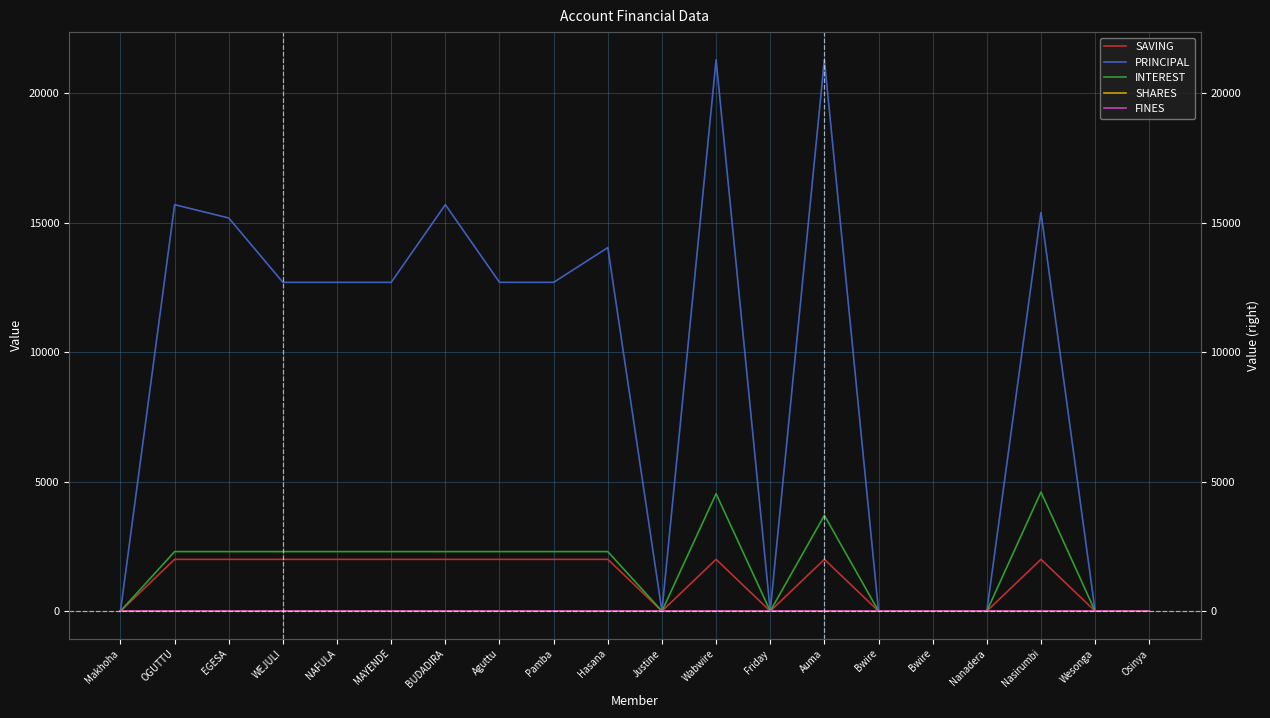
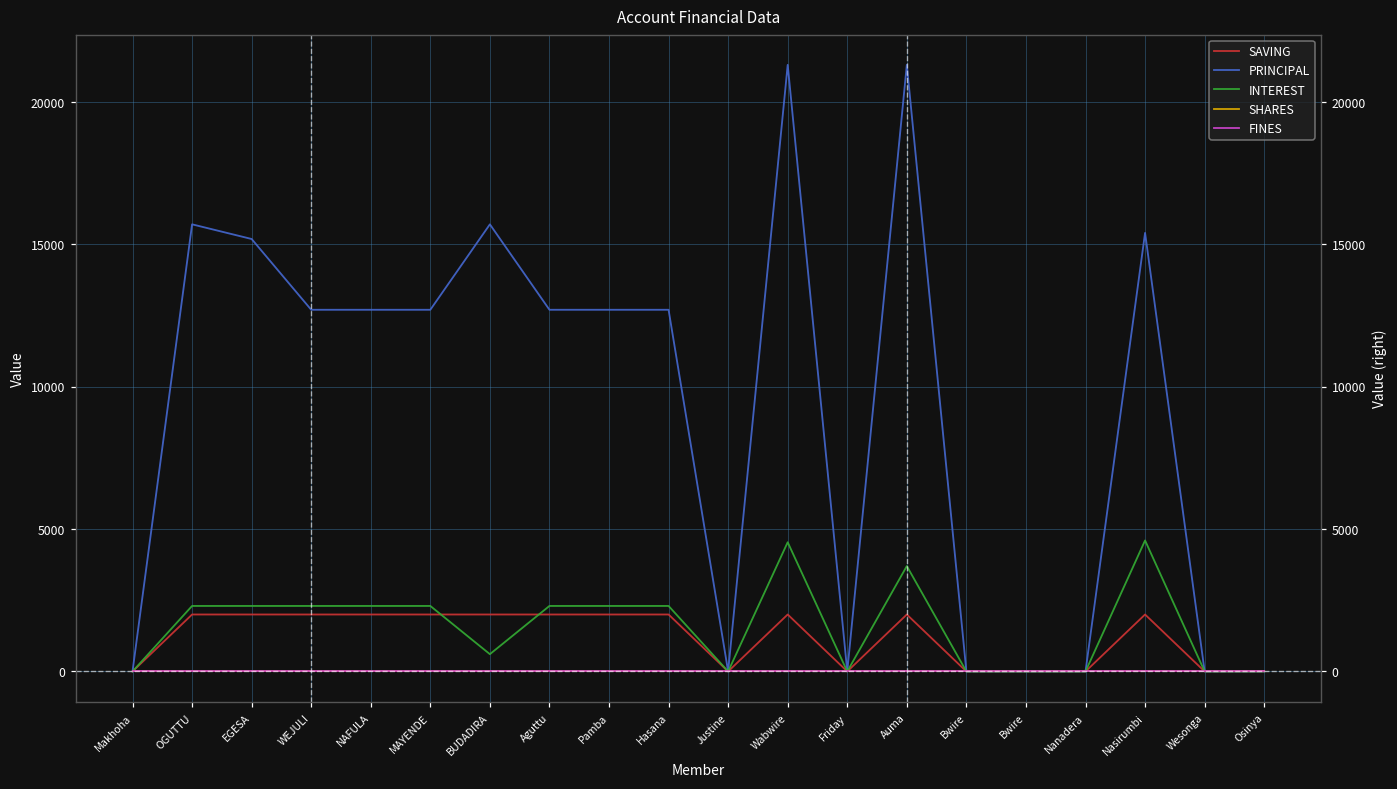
INTEREST, BUDADIRA: 2300 -> 600
PRINCIPAL, Hasana: 14000 -> 12700
